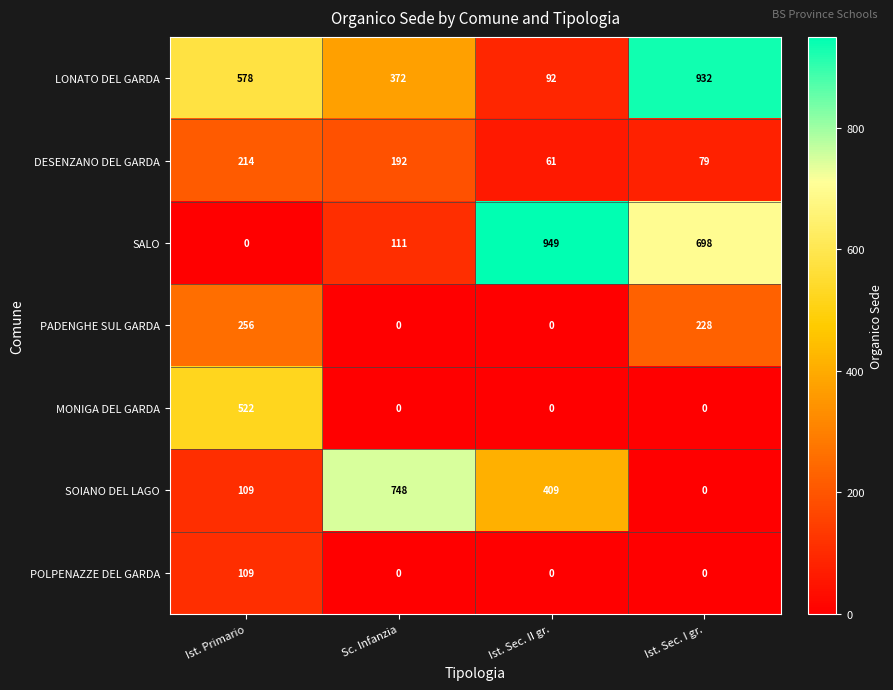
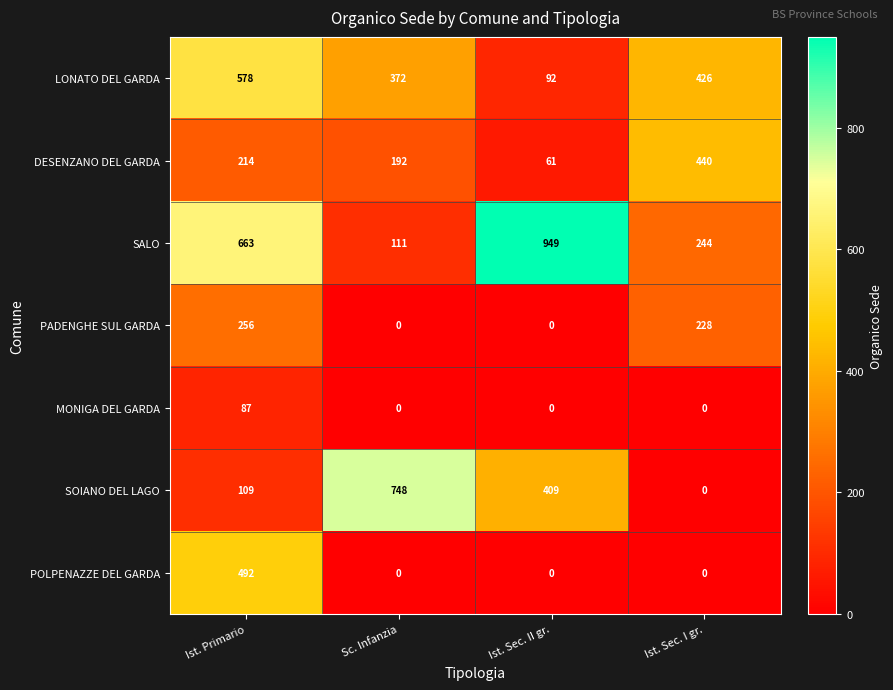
LONATO DEL GARDA, Ist. Sec. I gr.: 932 -> 426
DESENZANO DEL GARDA, Ist. Sec. I gr.: 79 -> 440
SALO, Ist. Primario: 0 -> 663
SALO, Ist. Sec. I gr.: 698 -> 244
MONIGA DEL GARDA, Ist. Primario: 522 -> 87
POLPENAZZE DEL GARDA, Ist. Primario: 109 -> 492
